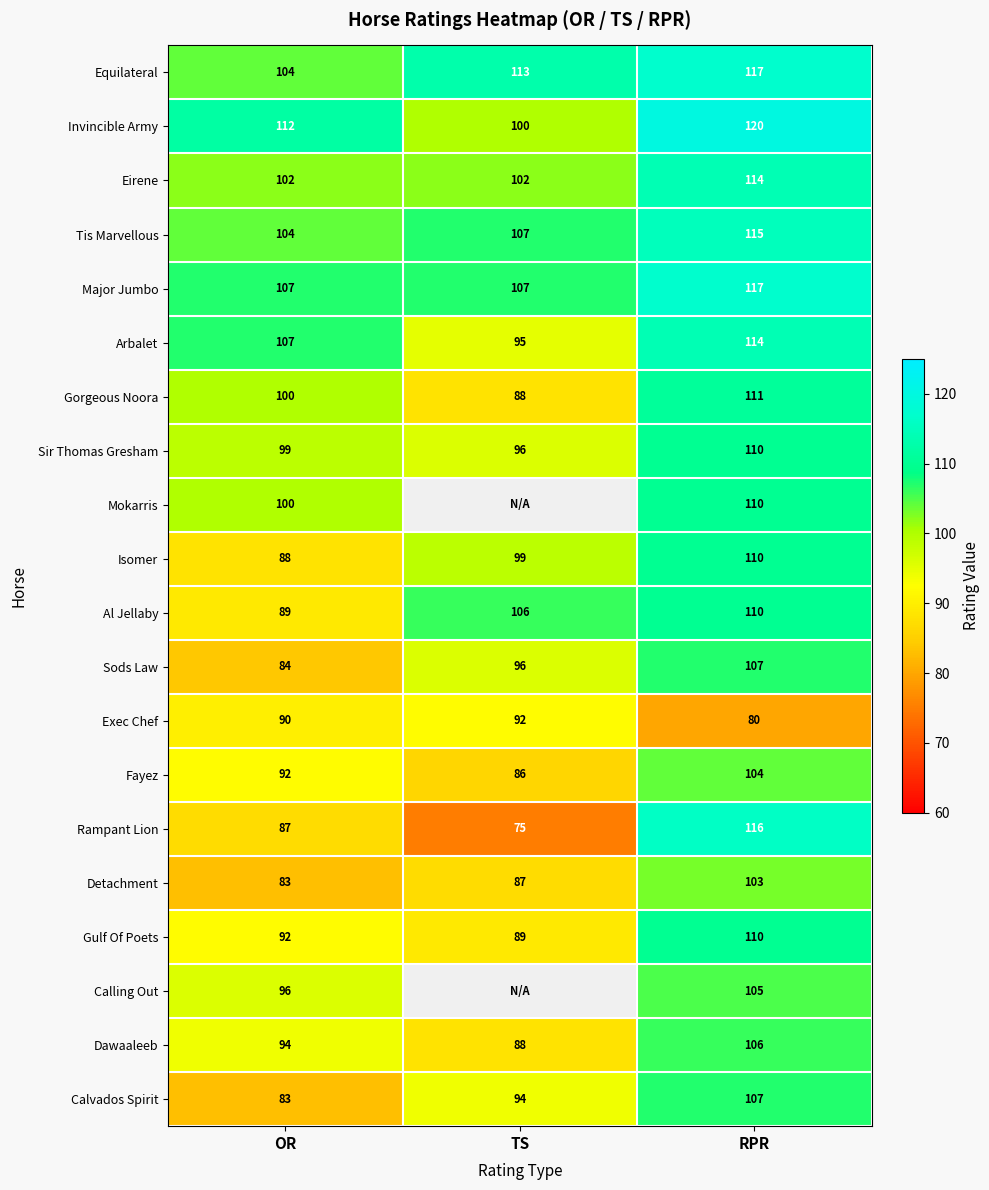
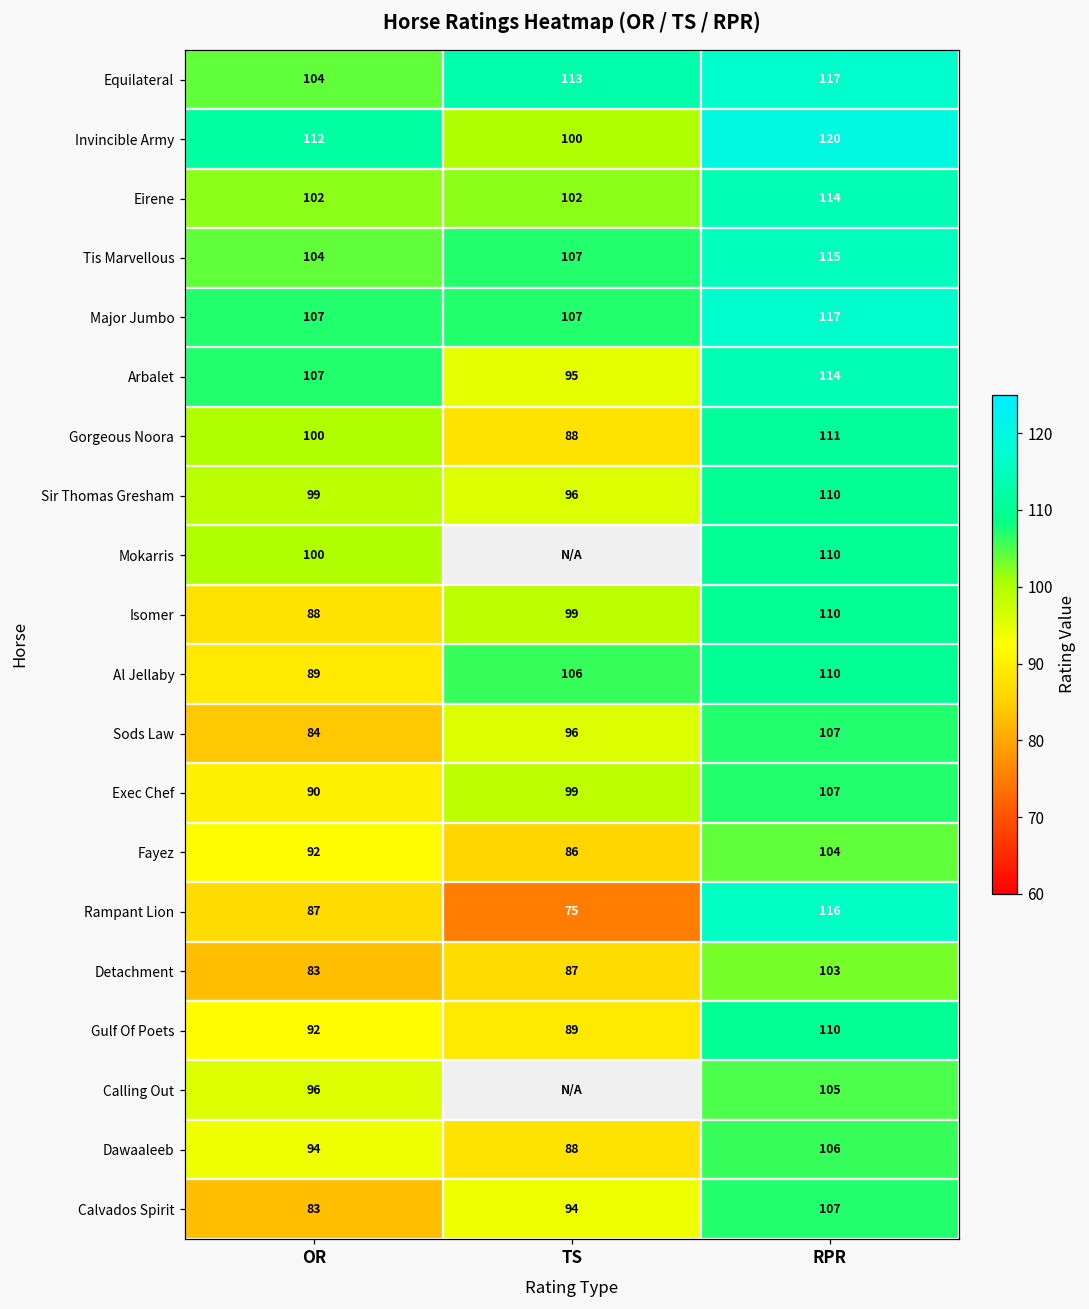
Exec Chef, TS: 92 -> 99
Exec Chef, RPR: 80 -> 107
